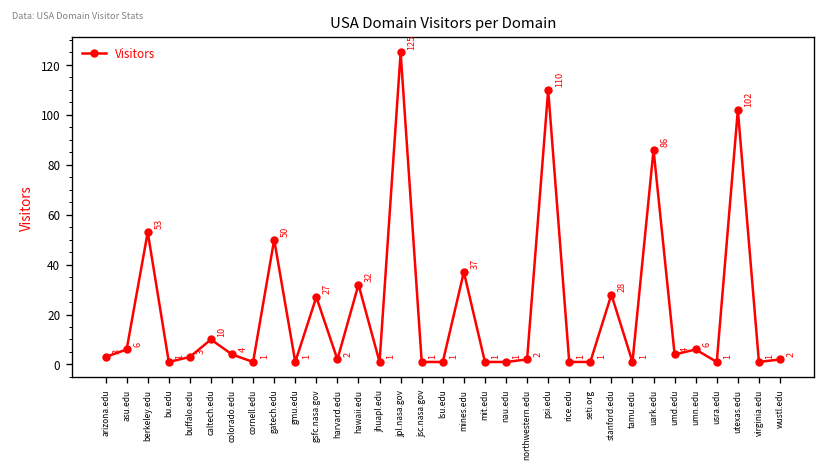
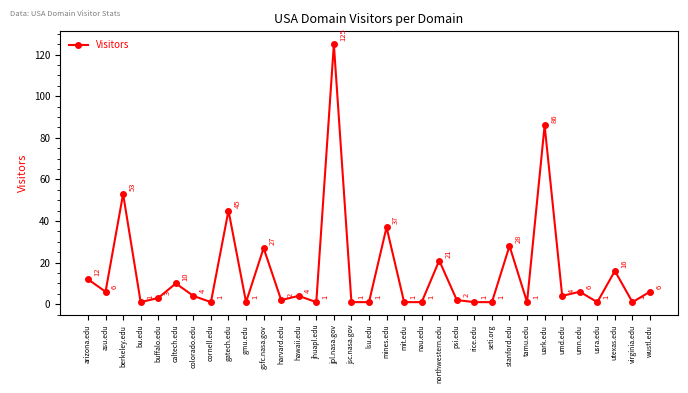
arizona.edu: 3 -> 12
gatech.edu: 50 -> 45
hawaii.edu: 32 -> 4
northwestern.edu: 2 -> 21
psi.edu: 110 -> 2
utexas.edu: 102 -> 16
wustl.edu: 2 -> 6
